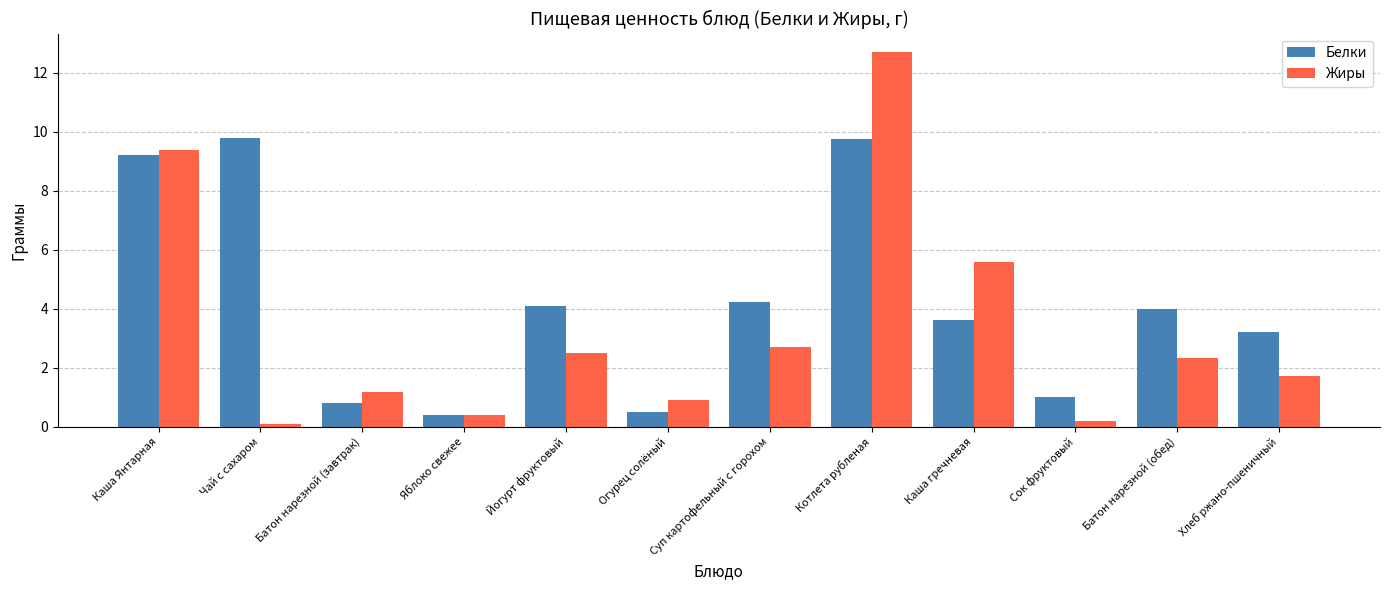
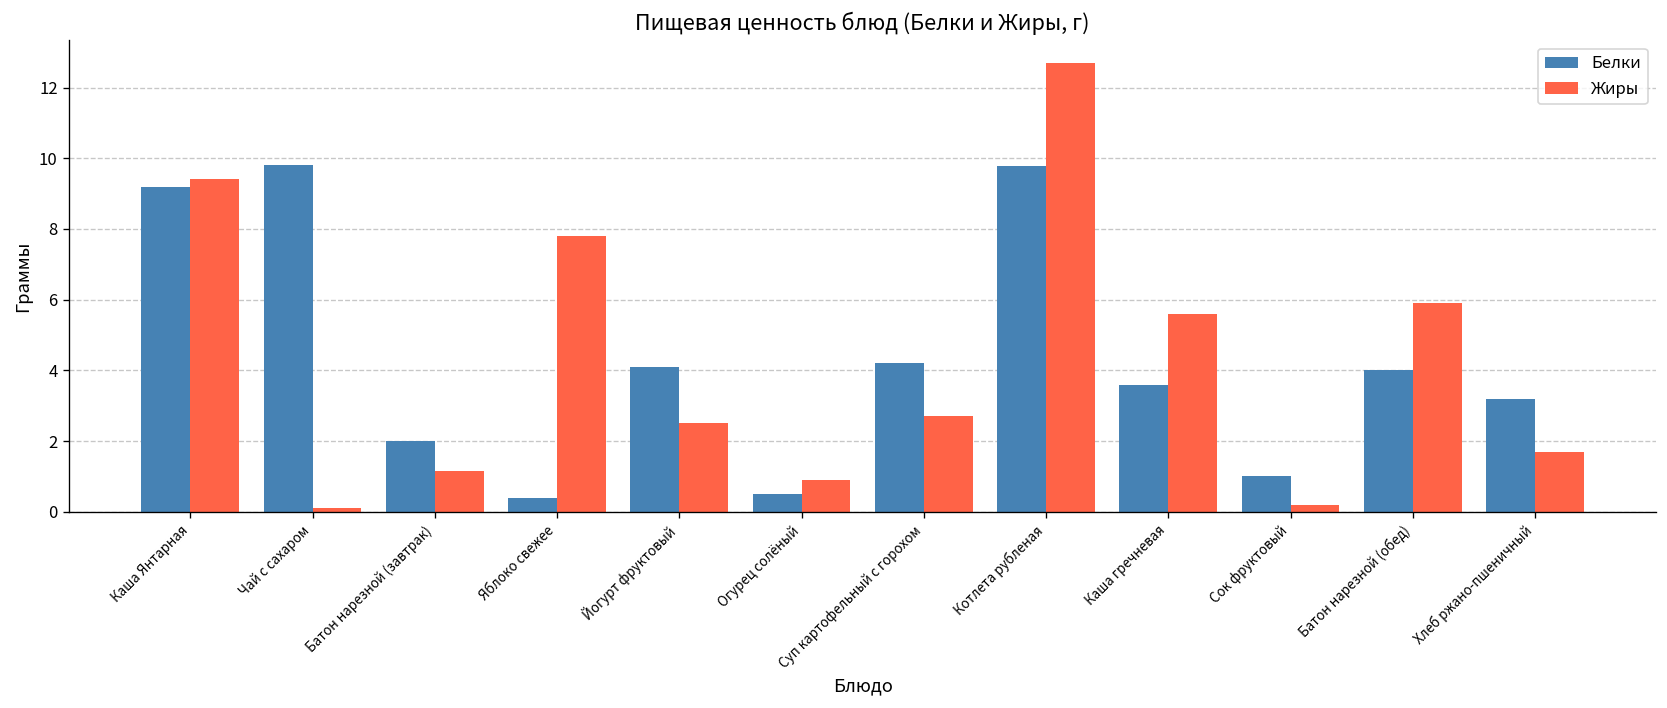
Белки, Батон нарезной (завтрак): 0.8 -> 2.0
Жиры, Яблоко свежее: 0.4 -> 7.8
Жиры, Батон нарезной (обед): 2.3 -> 5.9
